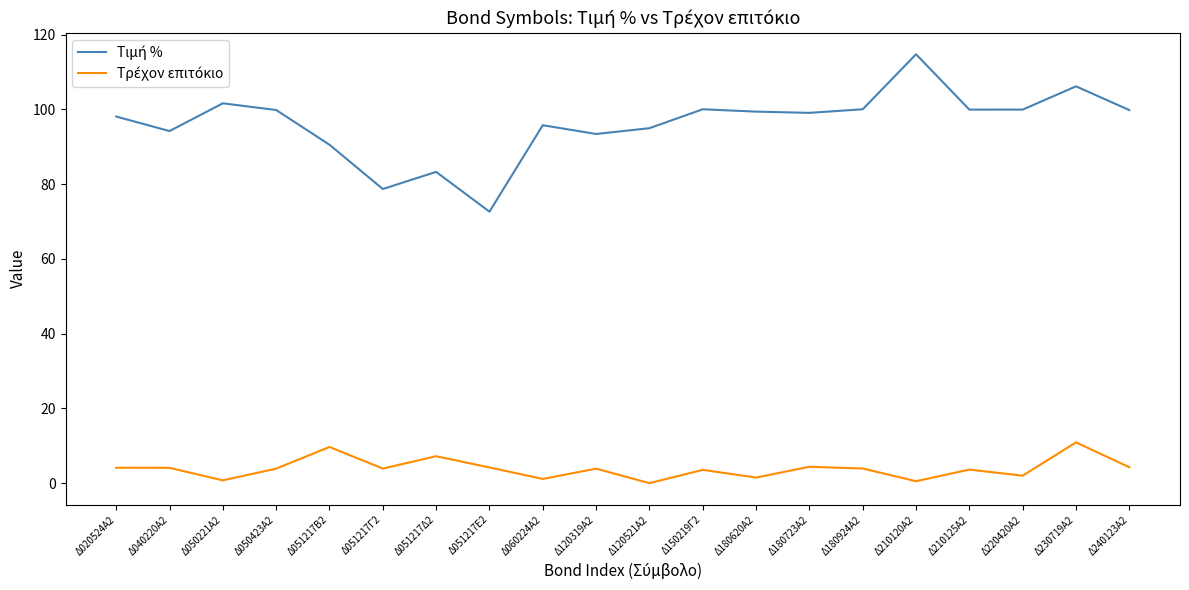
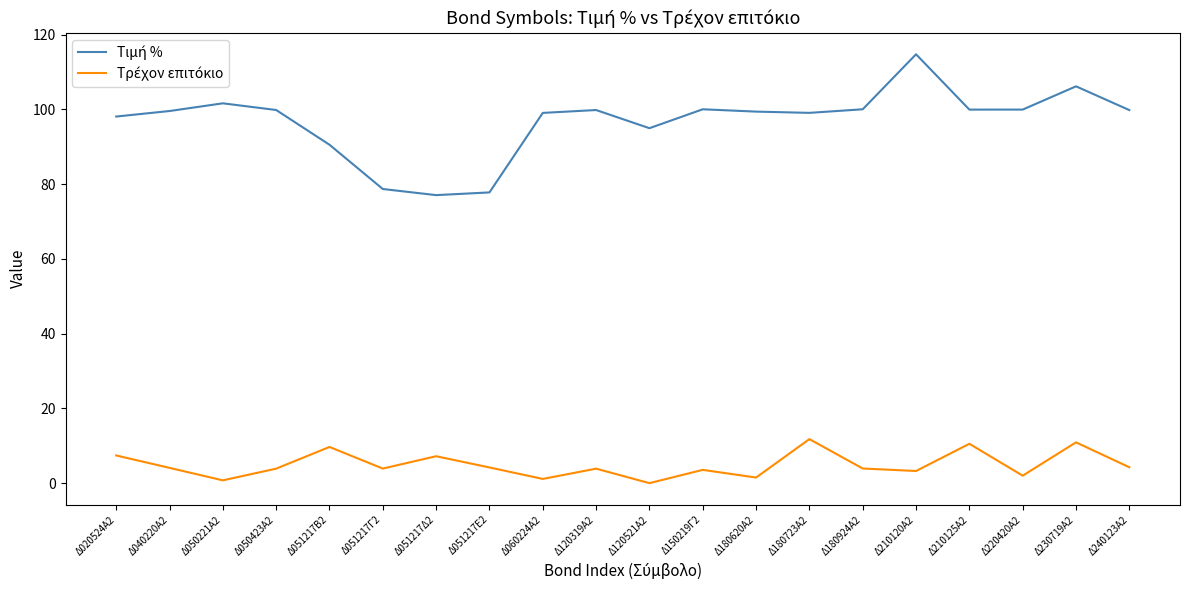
Τρέχον επιτόκιο, Δ020524Α2: 4 -> 7
Τιμή %, Δ040220Α2: 94 -> 100
Τιμή %, Δ051217Δ2: 83 -> 77
Τιμή %, Δ051217Ε2: 73 -> 78
Τιμή %, Δ060224Α2: 96 -> 99
Τιμή %, Δ120319Α2: 93 -> 100
Τρέχον επιτόκιο, Δ180723Α2: 4 -> 12
Τρέχον επιτόκιο, Δ210120Α2: 1 -> 3
Τρέχον επιτόκιο, Δ210125Α2: 4 -> 11
